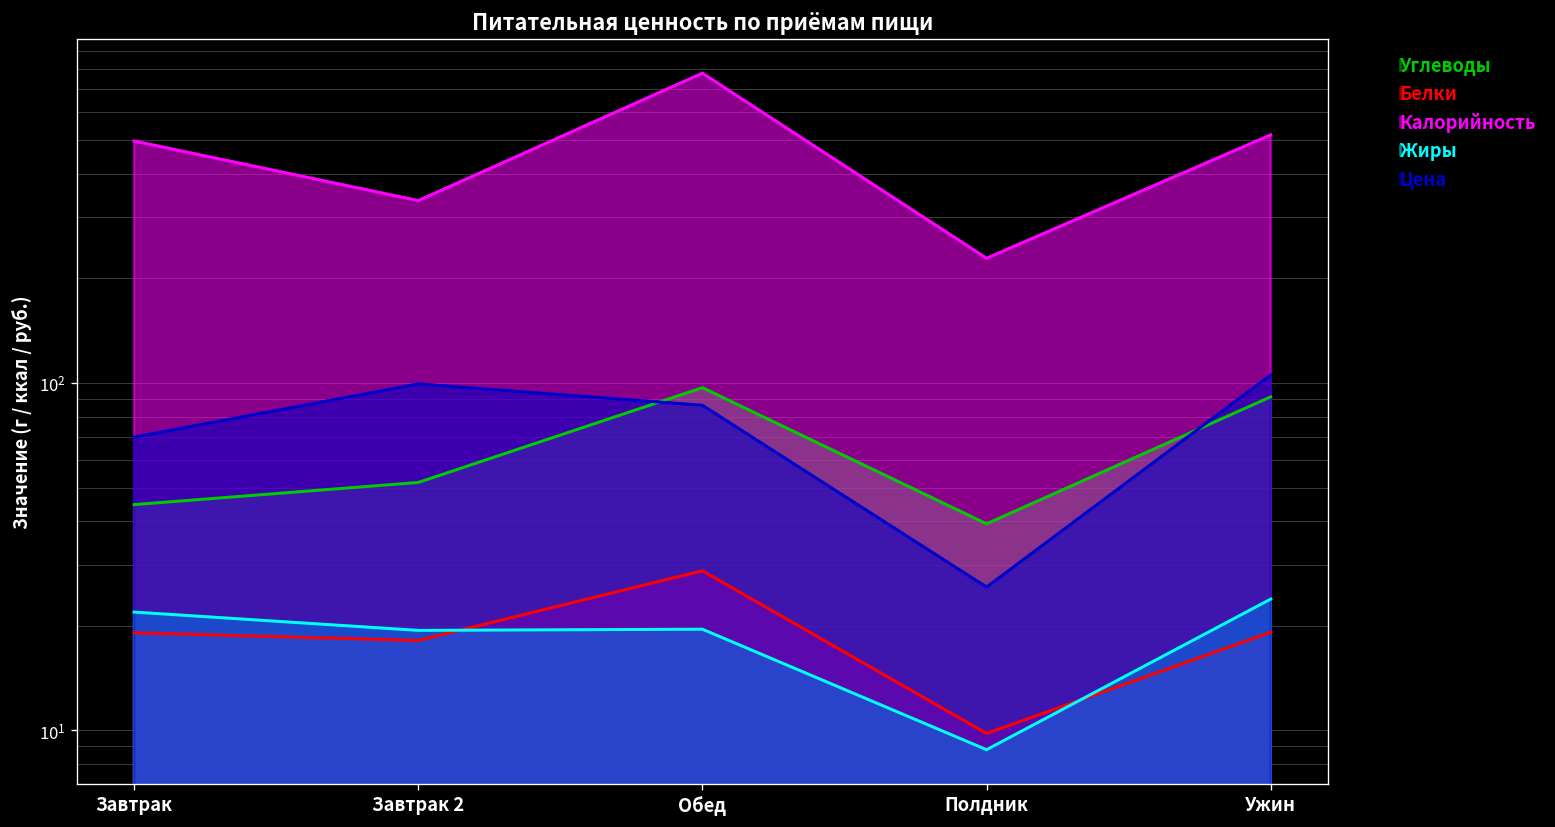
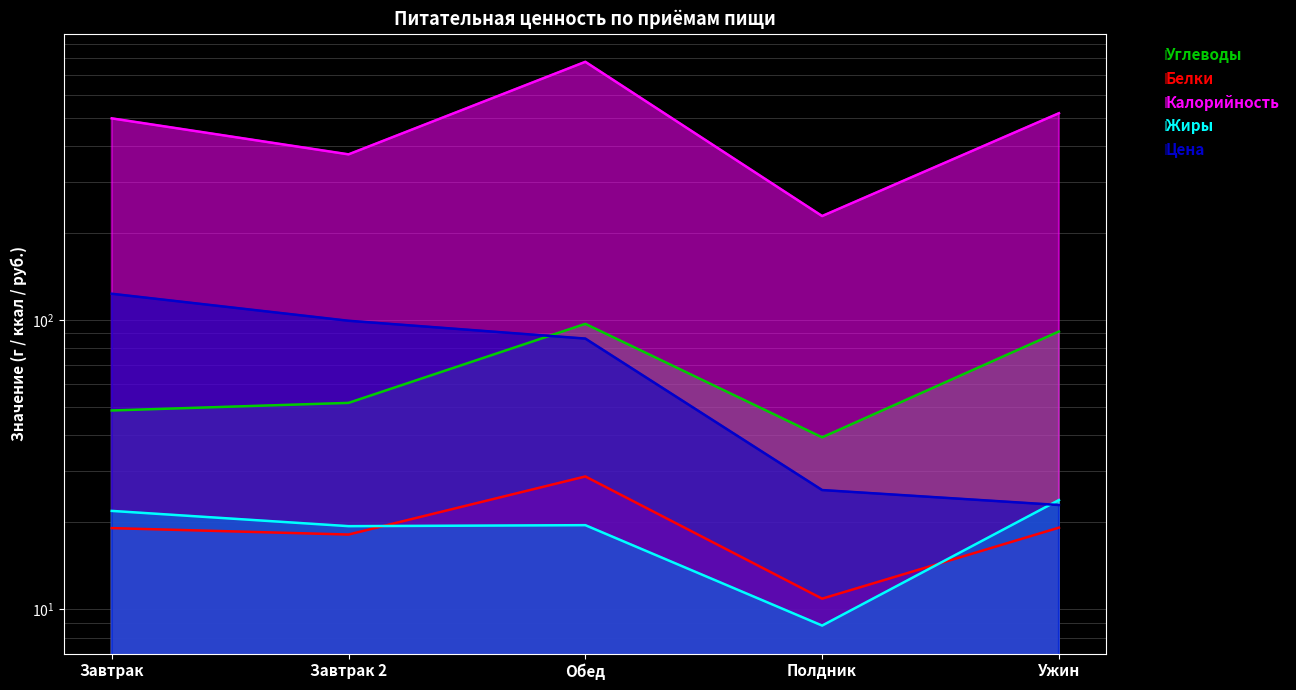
Углеводы, Завтрак: 45 -> 49
Цена, Завтрак: 70 -> 123
Калорийность, Завтрак 2: 330 -> 370
Белки, Полдник: 9.8 -> 10.9
Цена, Ужин: 105 -> 23
